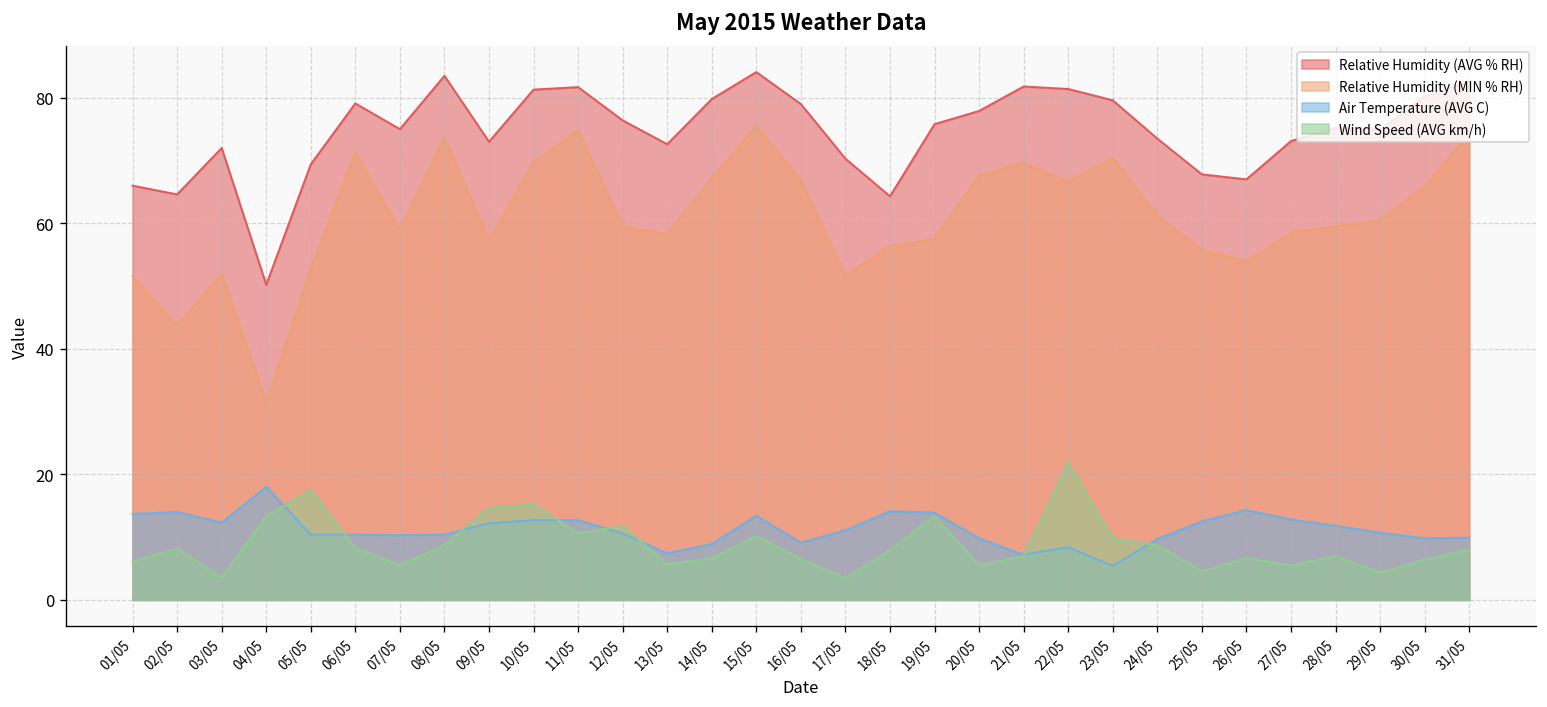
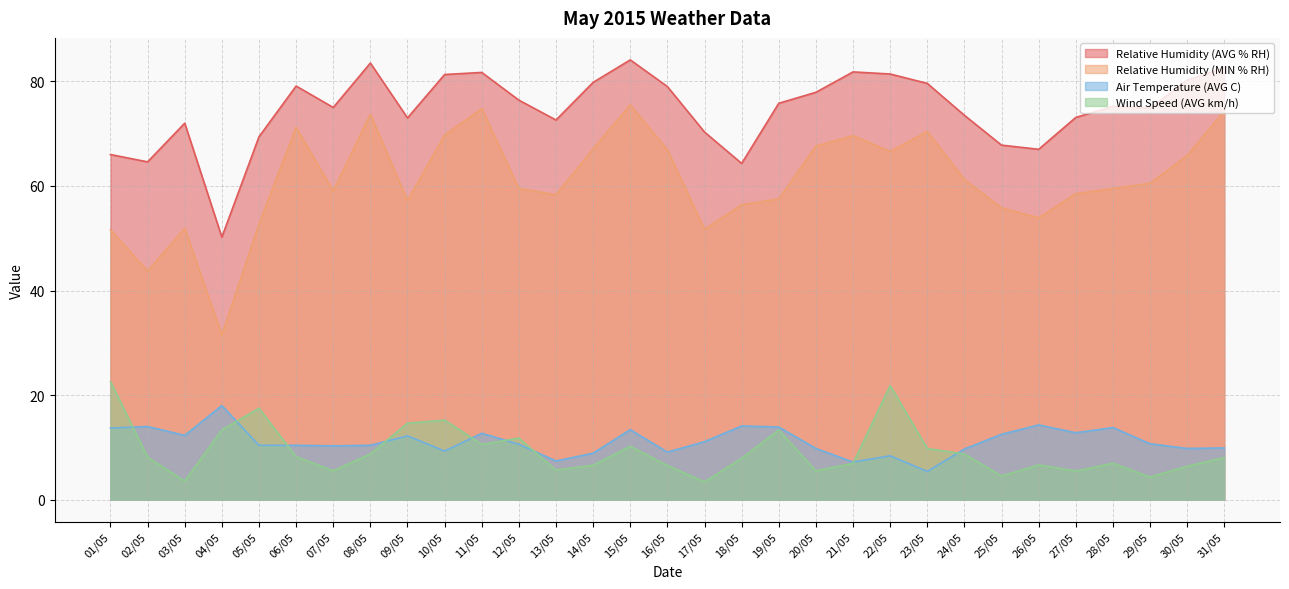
Wind Speed (AVG km/h), 01/05: 6 -> 23
Air Temperature (AVG C), 10/05: 13 -> 9
Air Temperature (AVG C), 28/05: 12 -> 14
